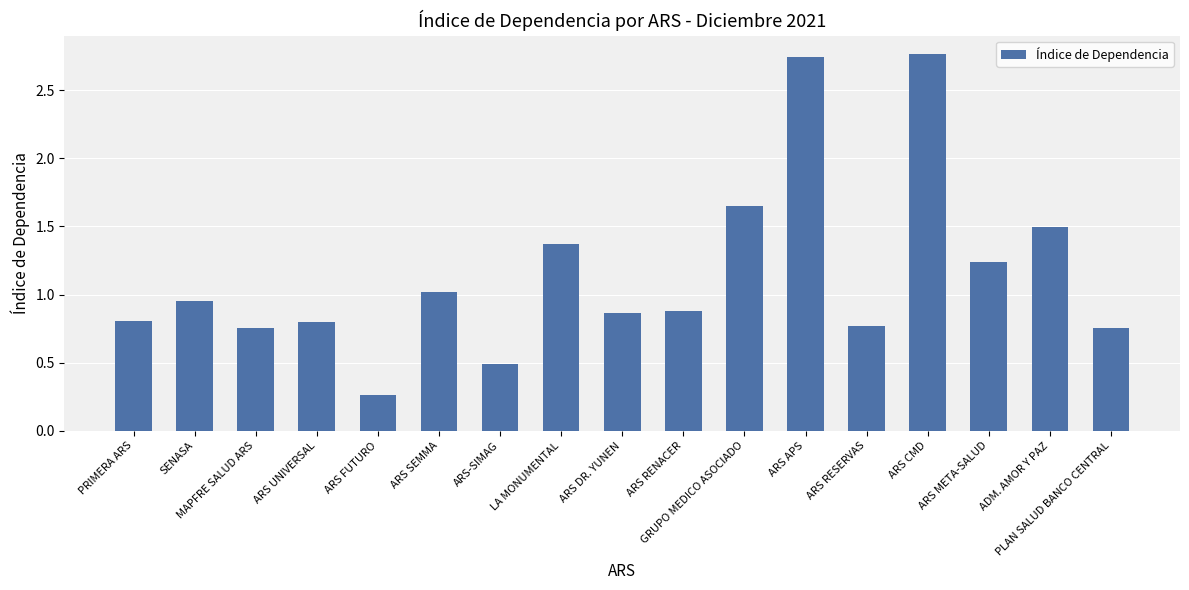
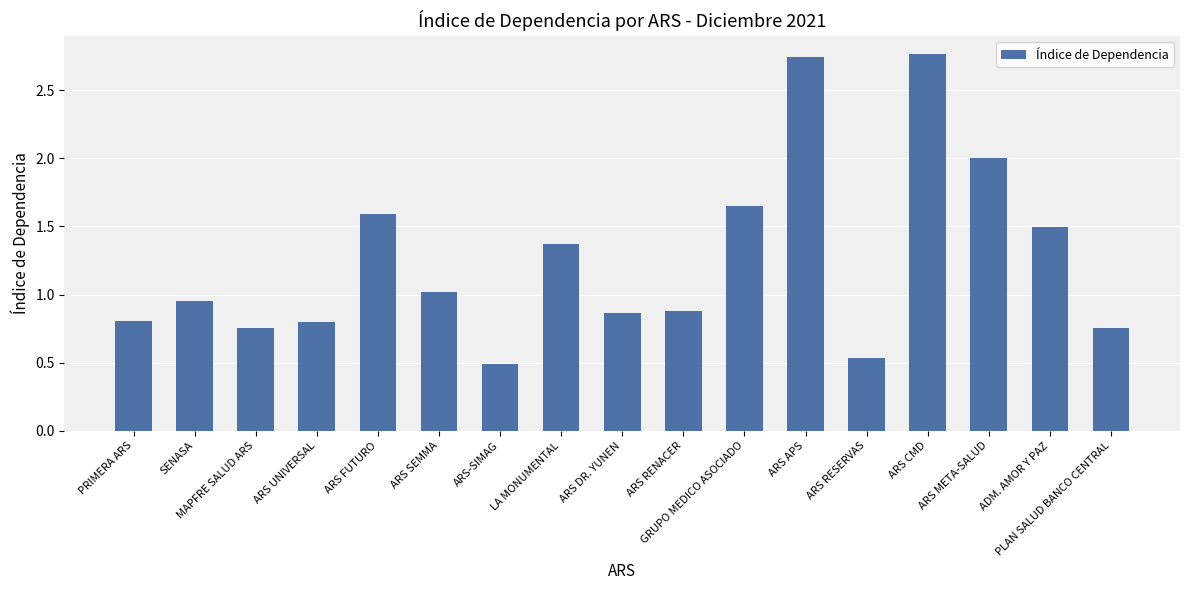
ARS FUTURO: 0.26 -> 1.59
ARS RESERVAS: 0.77 -> 0.53
ARS META-SALUD: 1.24 -> 2.00
